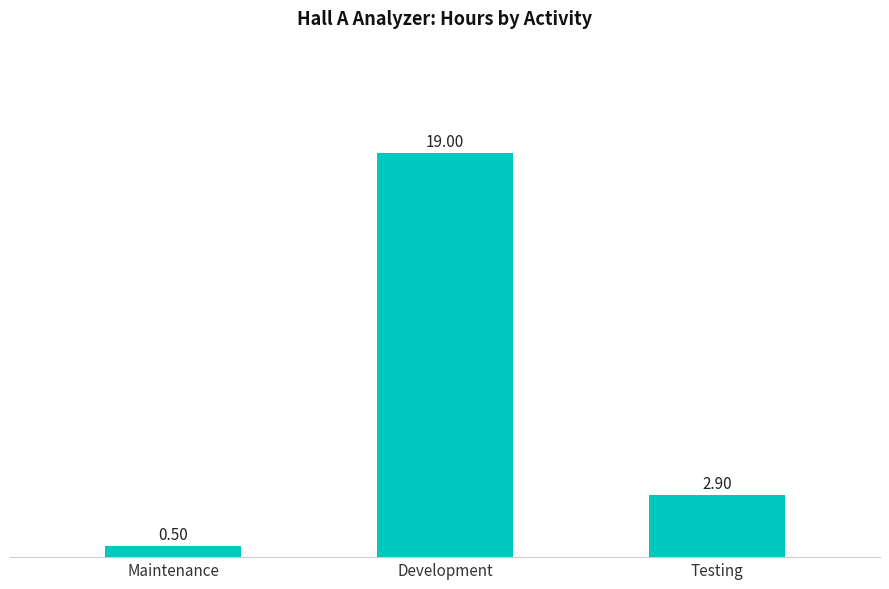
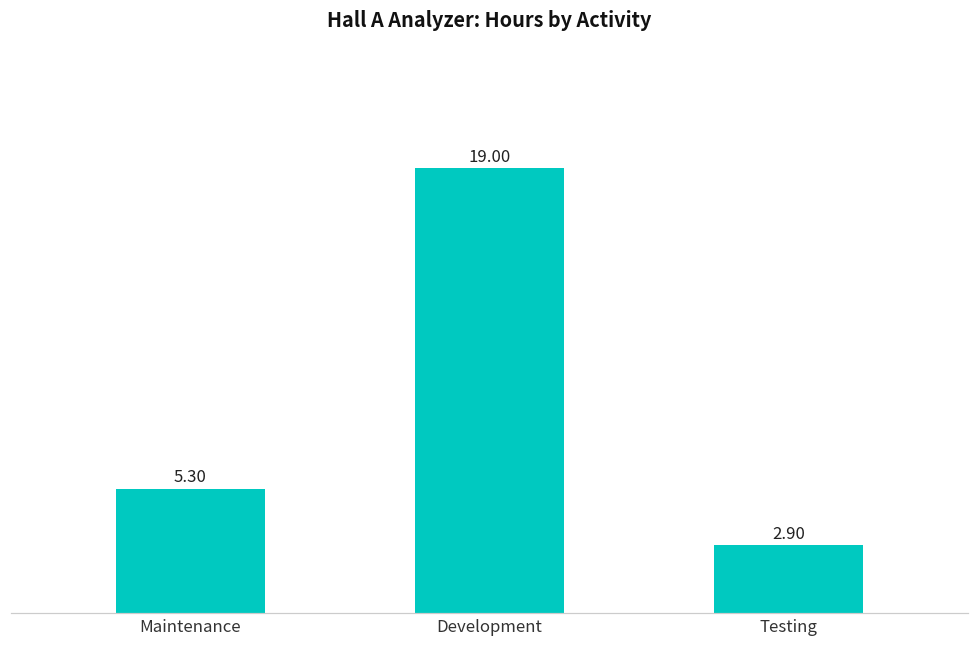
Maintenance: 0.50 -> 5.30
